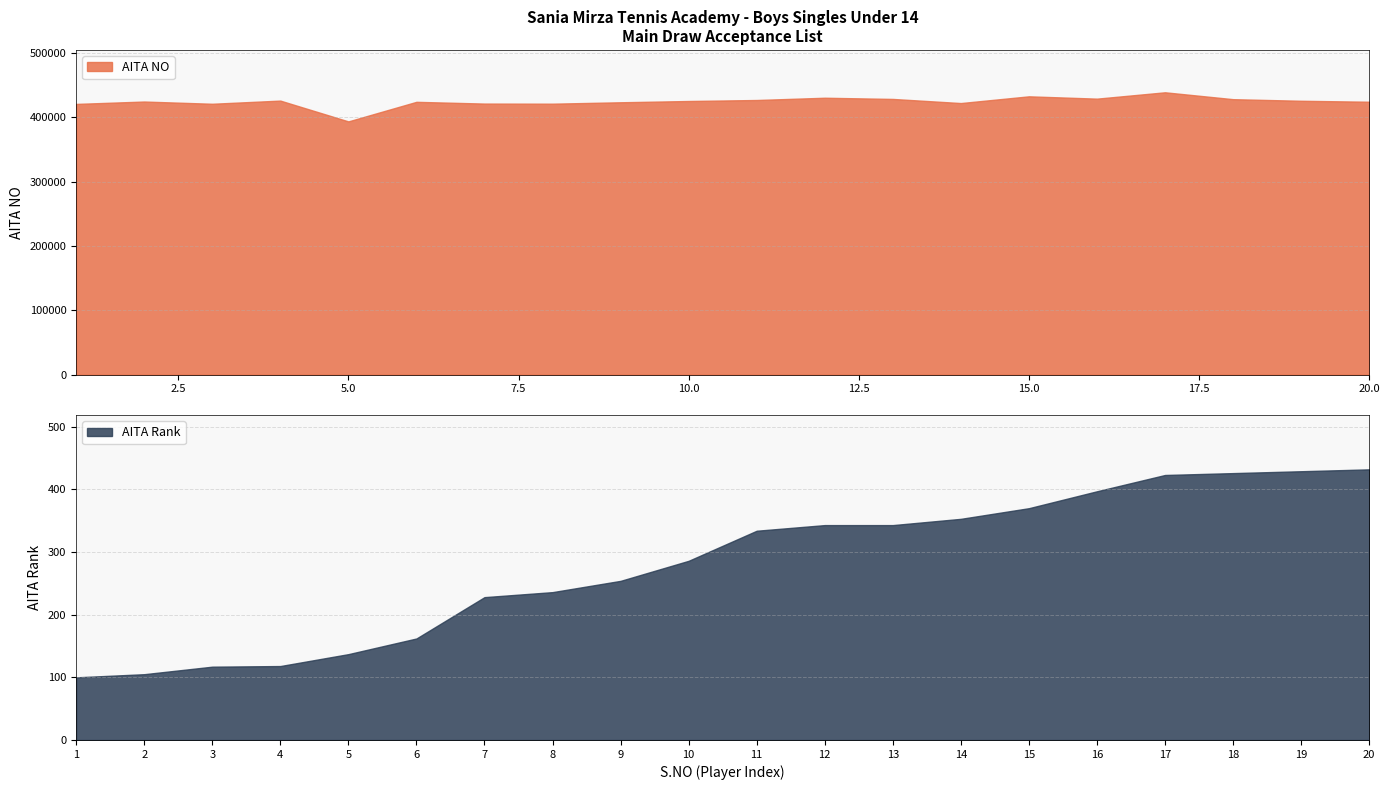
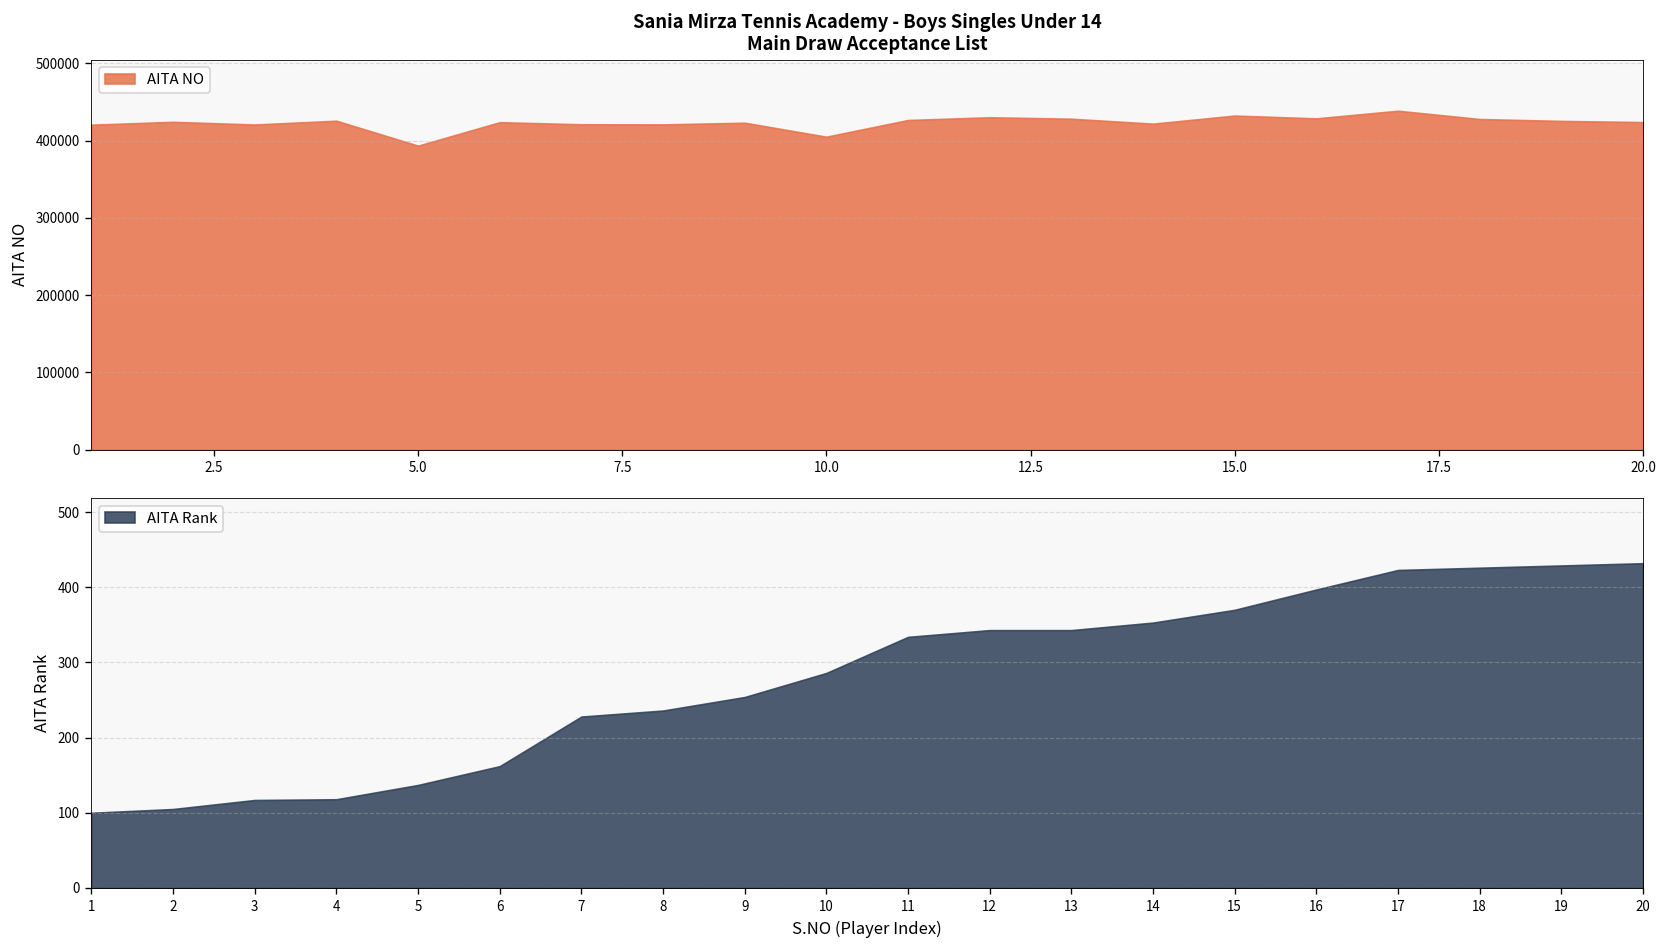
Sania Mirza Tennis Academy - Boys Singles Under 14 Main Draw Acceptance List, 10.0: 430000 -> 410000
